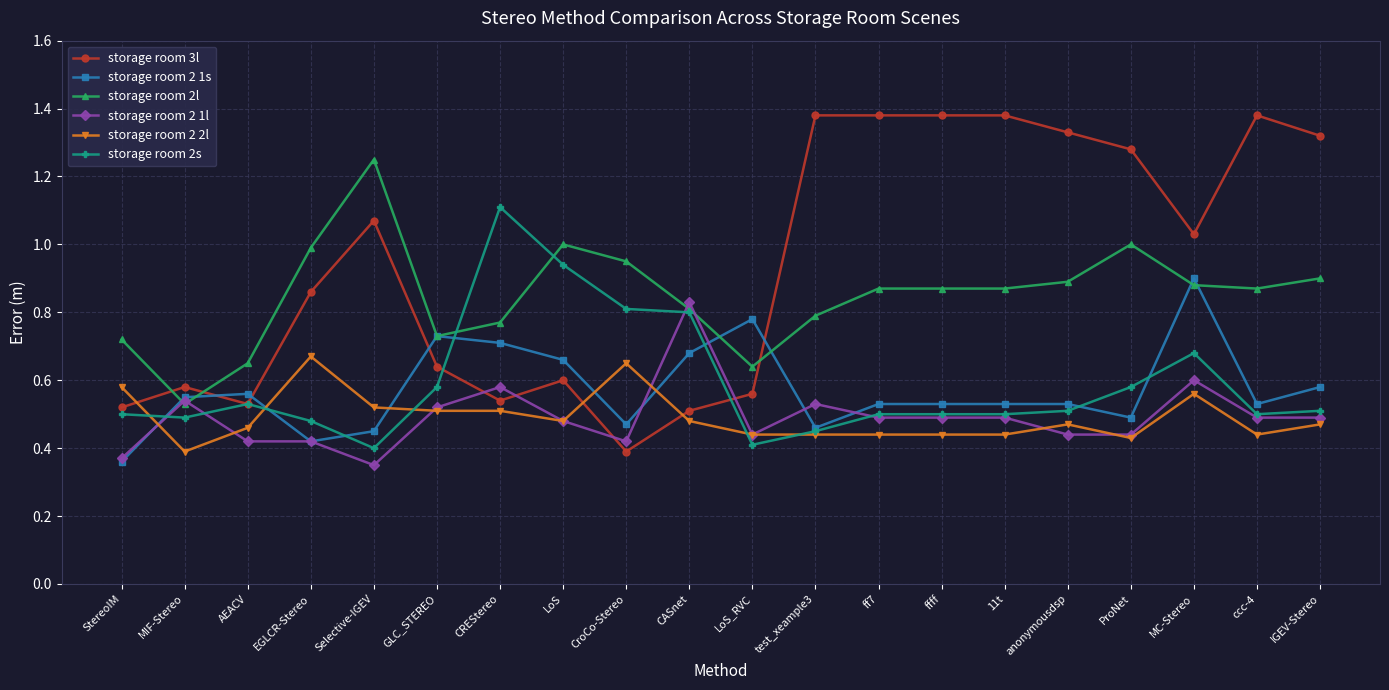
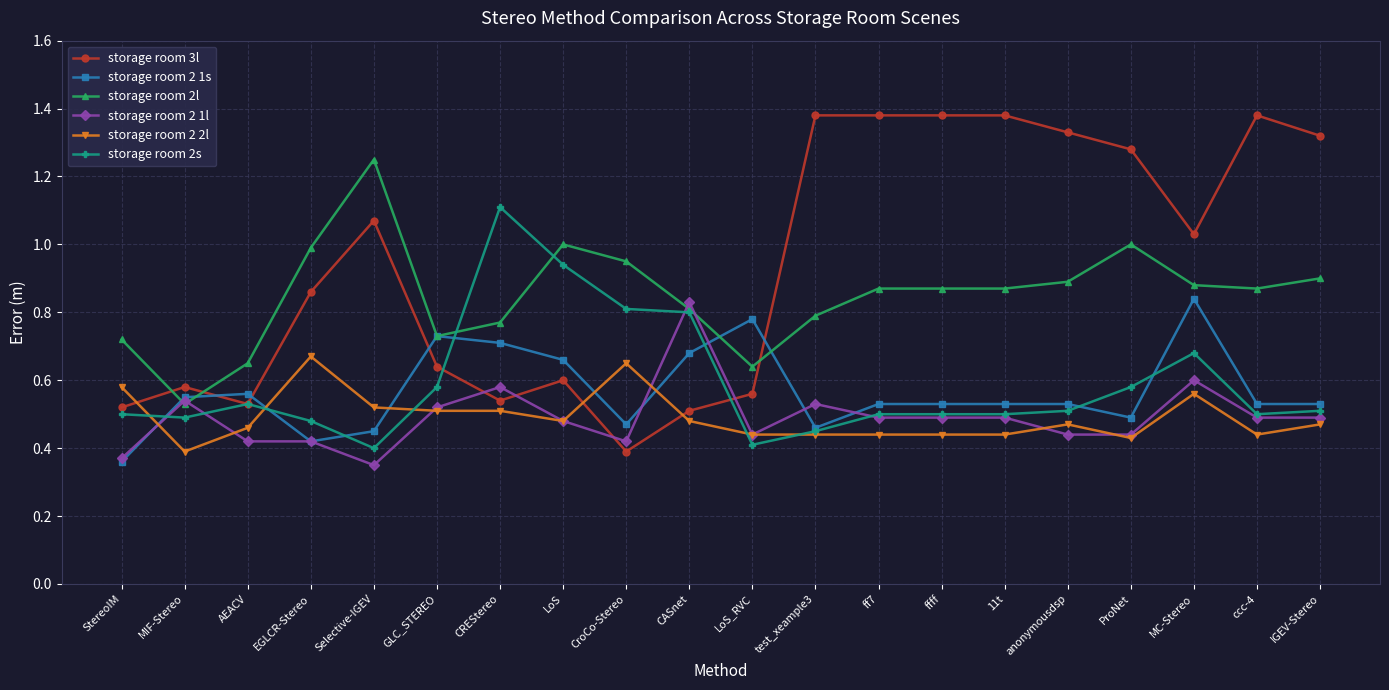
storage room 2 1s, MC-Stereo: 0.90 -> 0.84
storage room 2 1s, IGEV-Stereo: 0.58 -> 0.53
